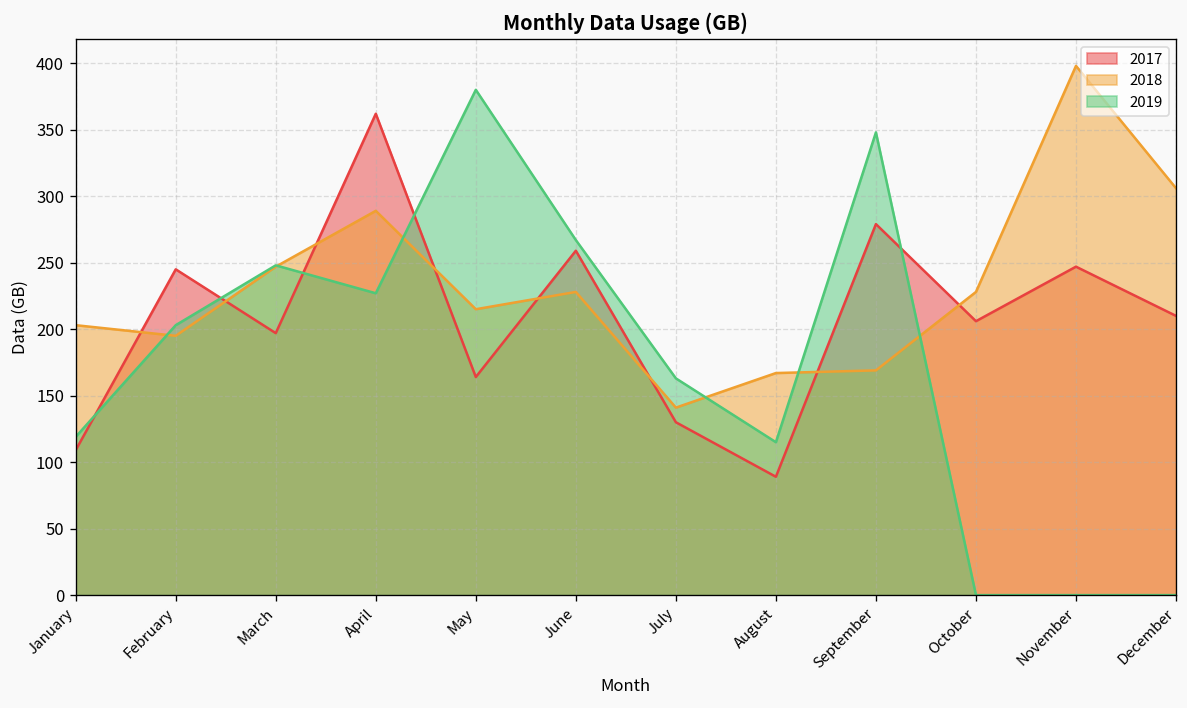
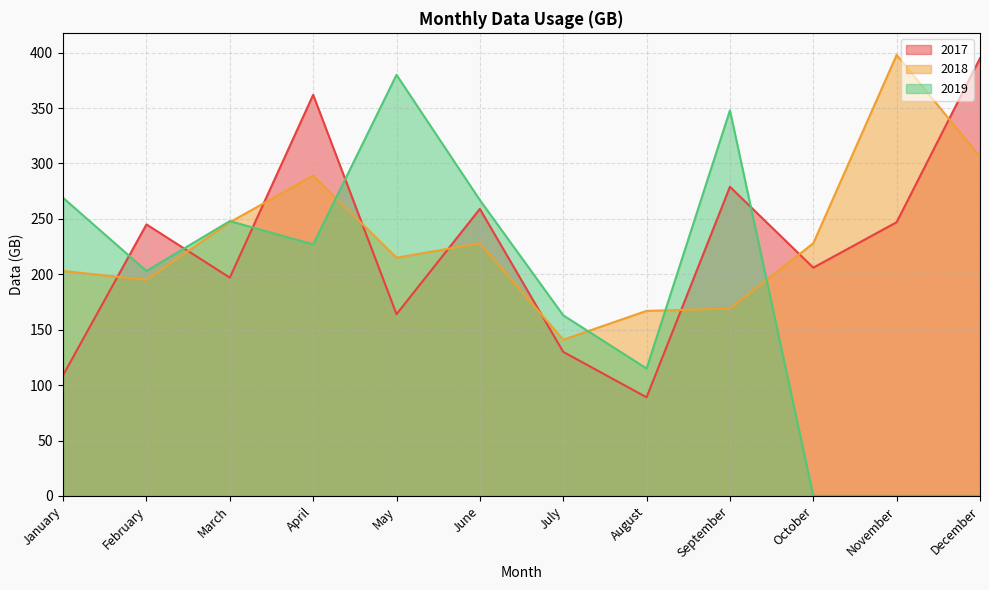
2019, January: 119 -> 269
2017, December: 210 -> 395
